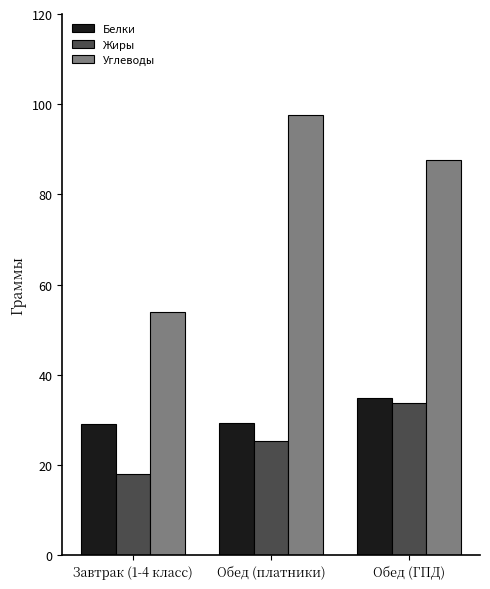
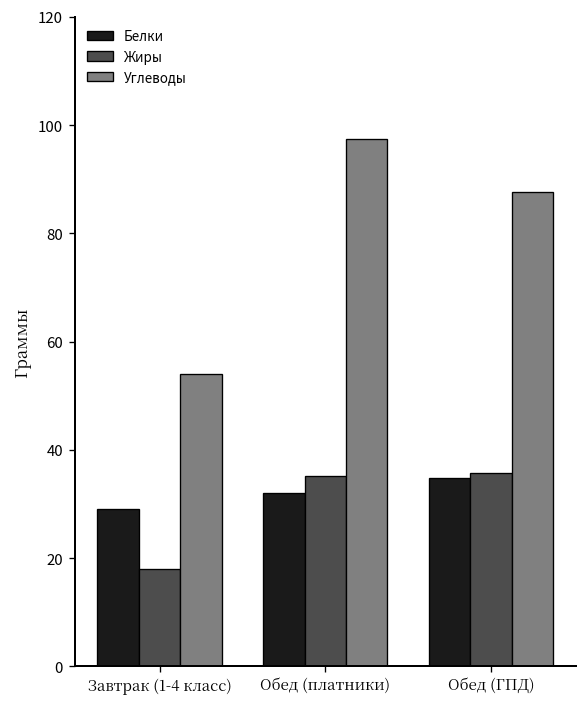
Белки, Обед (платники): 29 -> 32
Жиры, Обед (платники): 25 -> 35
Жиры, Обед (ГПД): 34 -> 36
